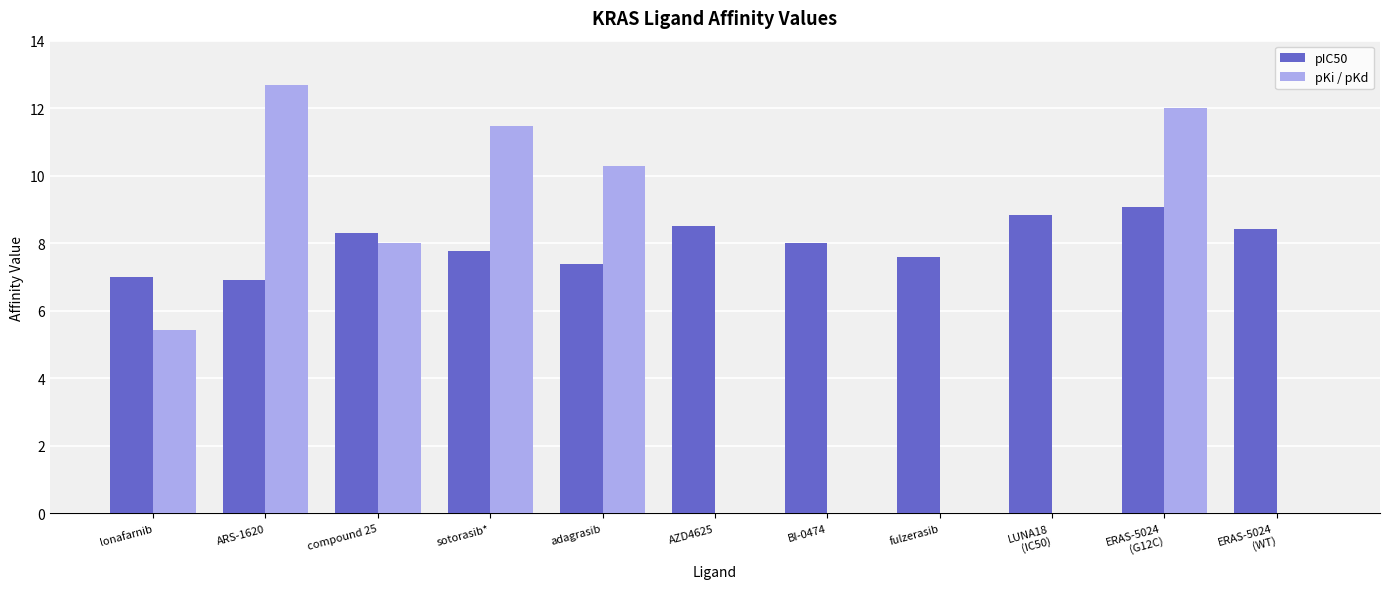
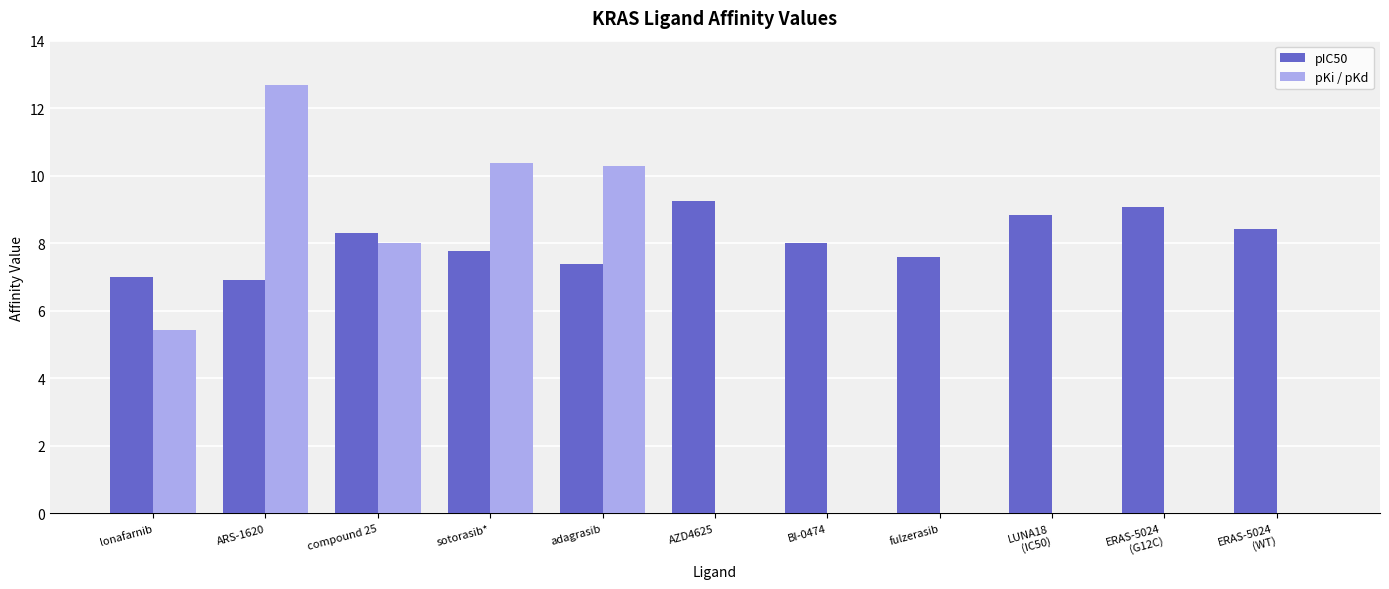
pKi / pKd, sotorasib*: 11.5 -> 10.4
pIC50, AZD4625: 8.5 -> 9.2
pKi / pKd, ERAS-5024 (G12C): 12 -> 0
